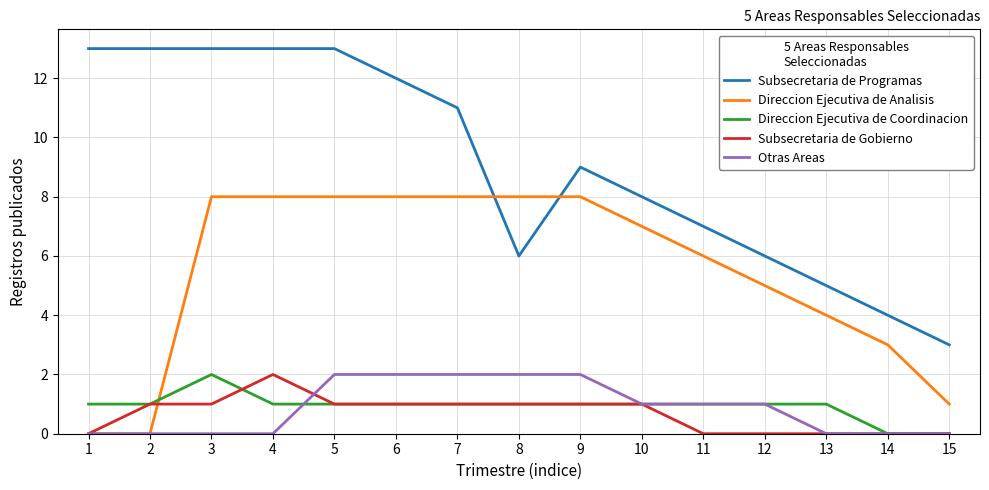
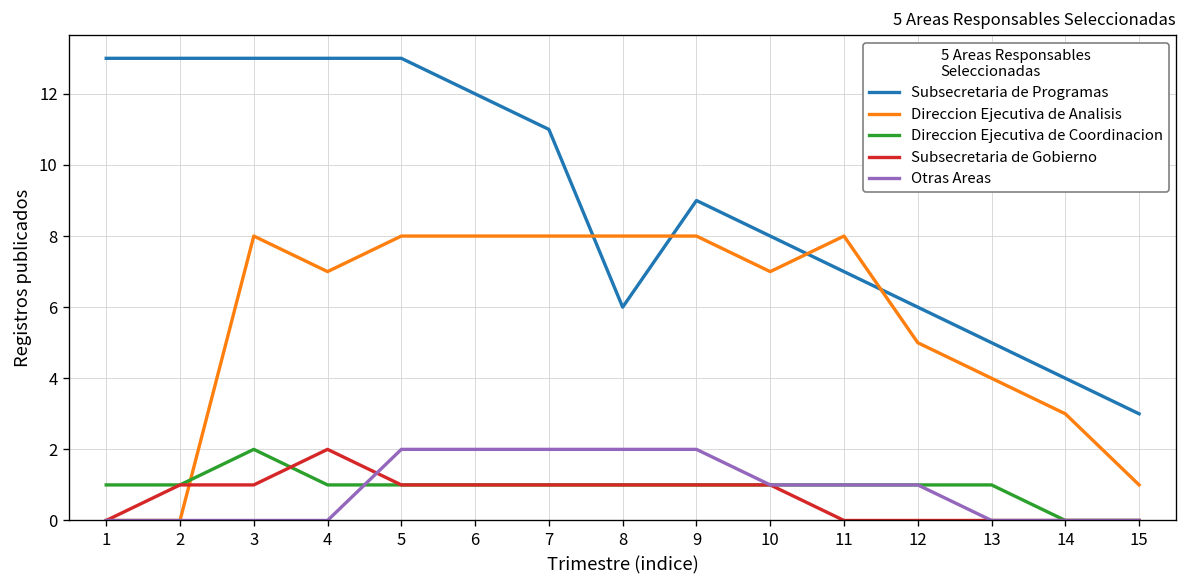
Direccion Ejecutiva de Analisis, 4: 8 -> 7
Direccion Ejecutiva de Analisis, 11: 6 -> 8
